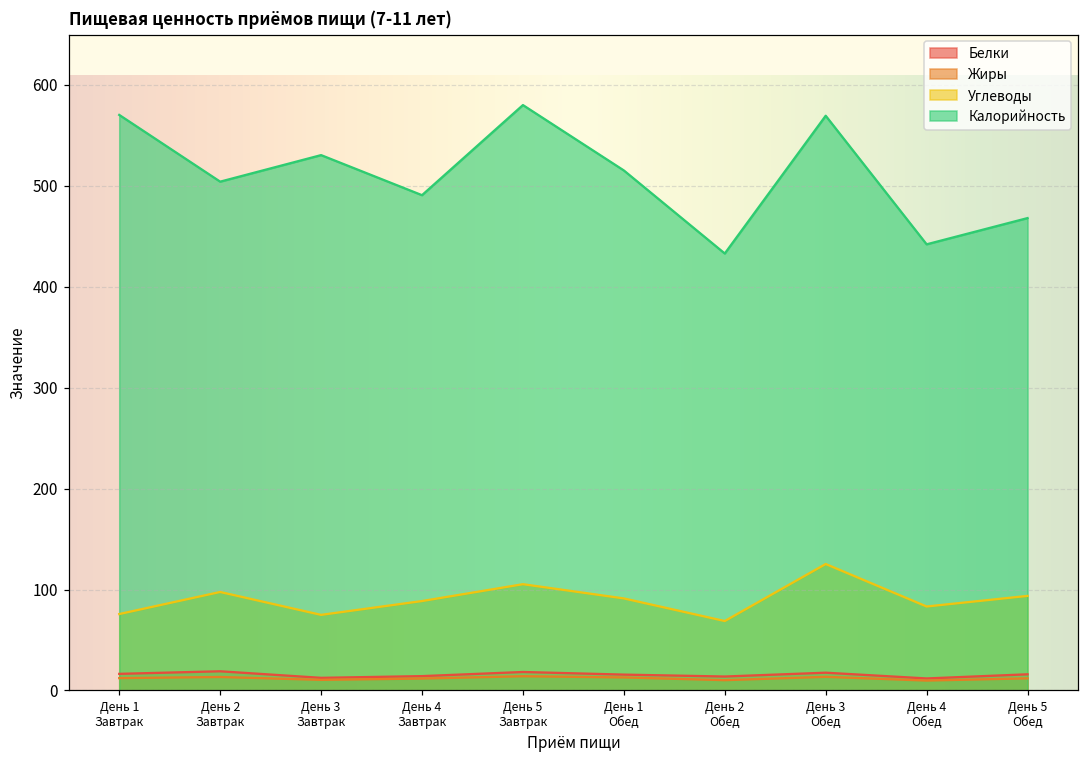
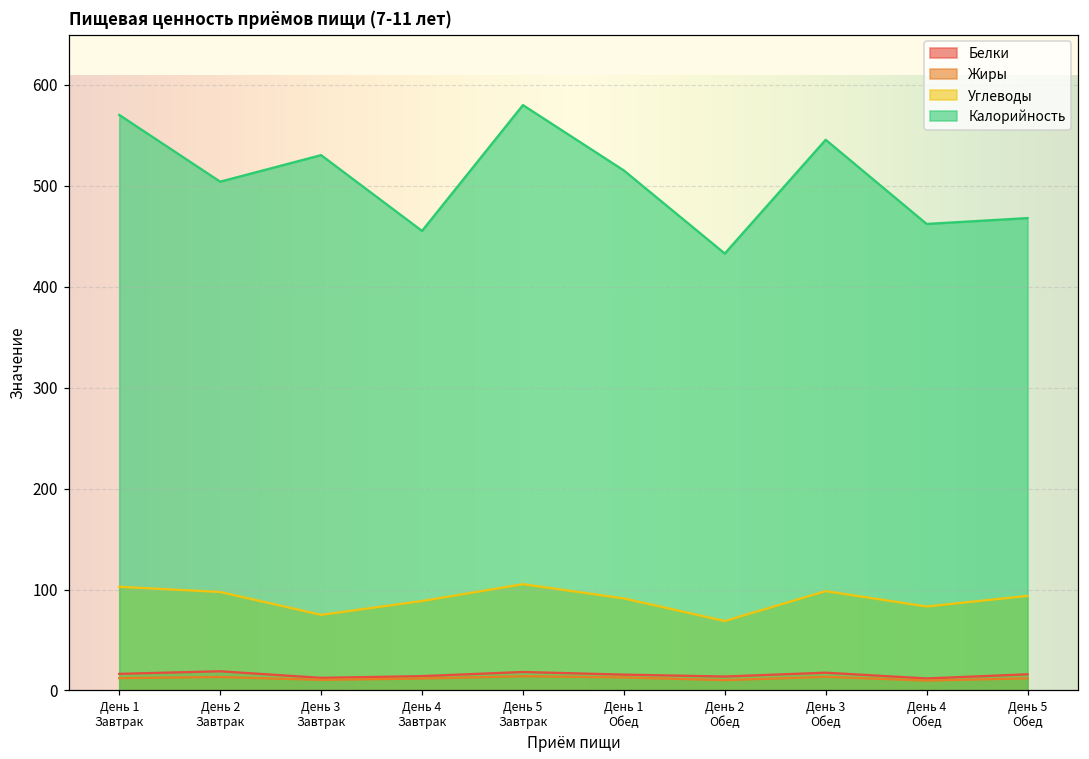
Углеводы, День 1 Завтрак: 80 -> 100
Калорийность, День 4 Завтрак: 490 -> 460
Углеводы, День 3 Обед: 130 -> 100
Калорийность, День 3 Обед: 570 -> 550
Калорийность, День 4 Обед: 440 -> 460
